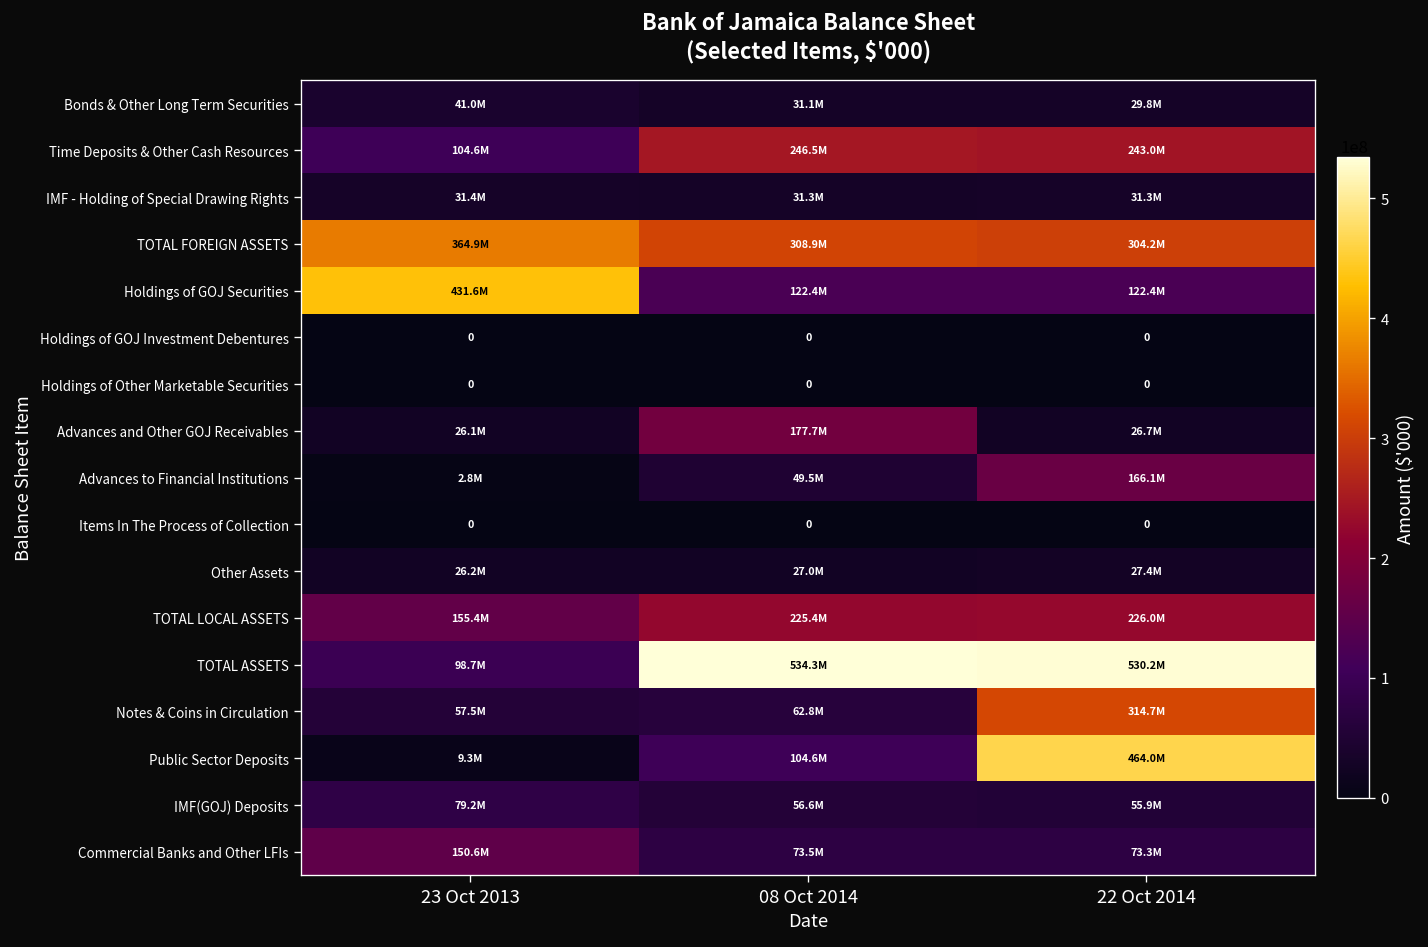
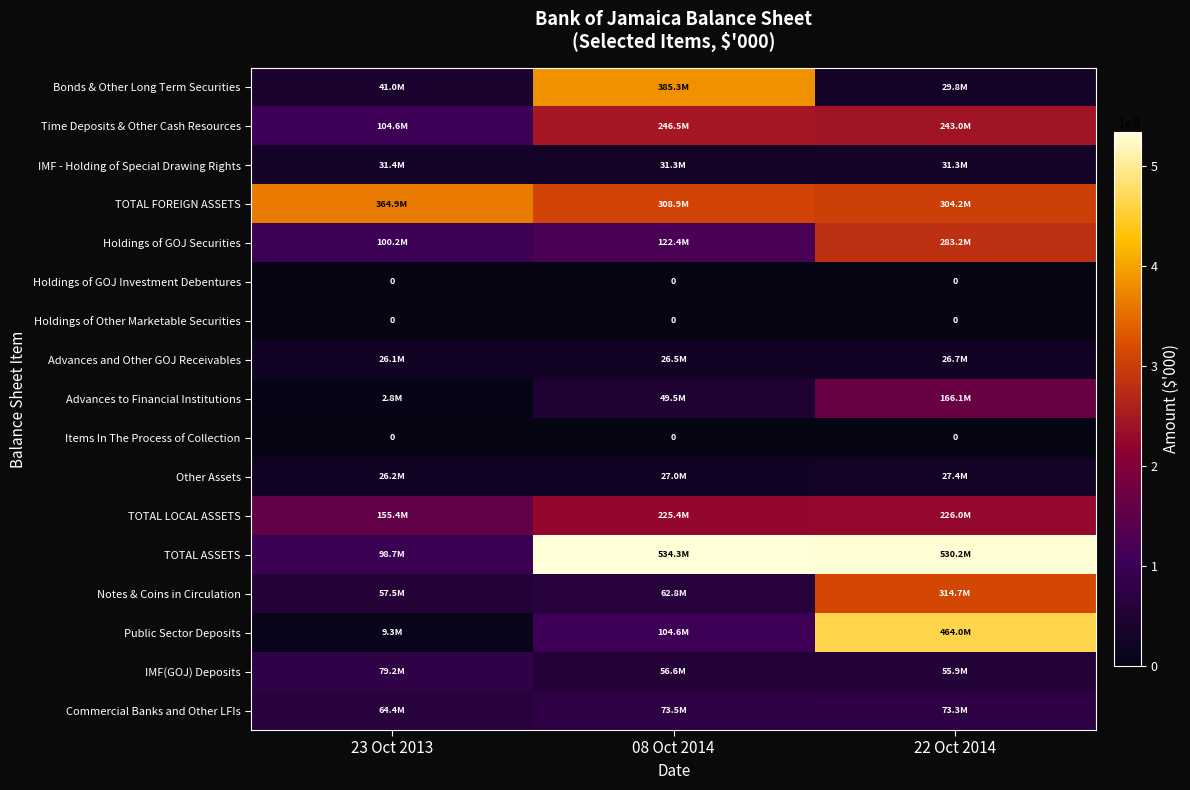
Bonds & Other Long Term Securities, 08 Oct 2014: 31.1M -> 385.3M
Holdings of GOJ Securities, 23 Oct 2013: 431.6M -> 100.2M
Holdings of GOJ Securities, 22 Oct 2014: 122.4M -> 283.2M
Advances and Other GOJ Receivables, 08 Oct 2014: 177.7M -> 26.5M
Commercial Banks and Other LFIs, 23 Oct 2013: 150.6M -> 64.4M
